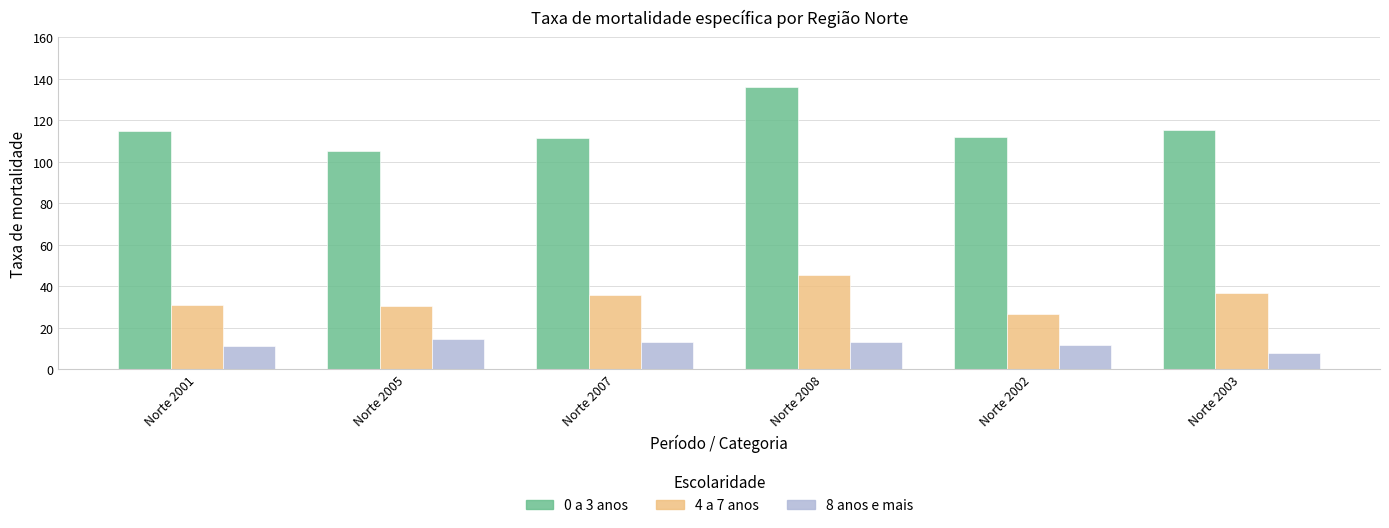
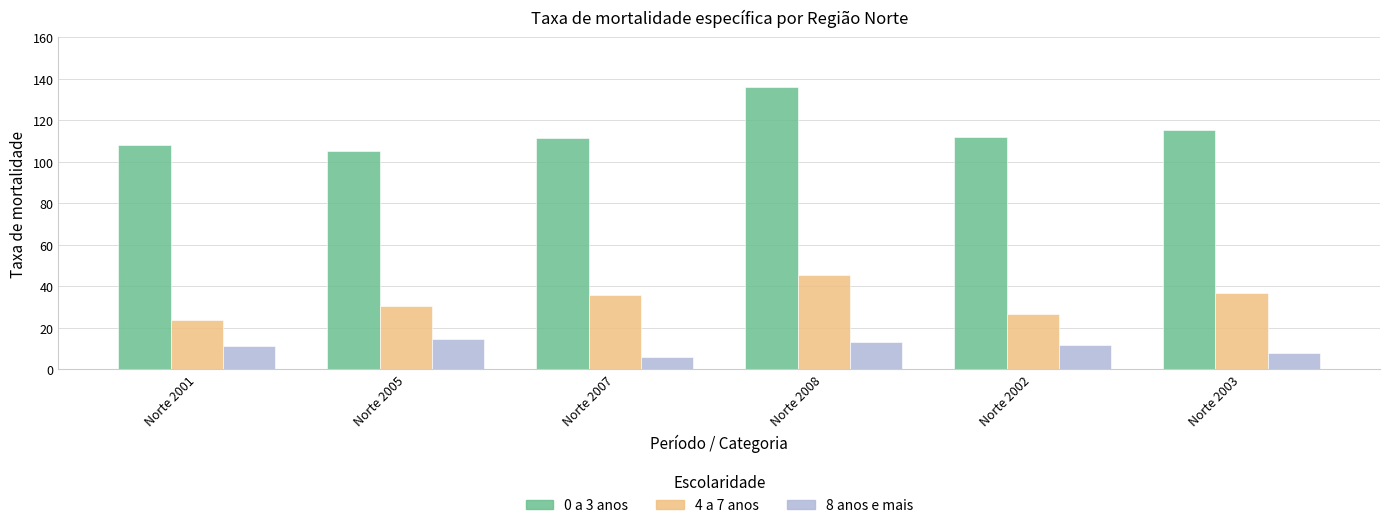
0 a 3 anos, Norte 2001: 115 -> 108
4 a 7 anos, Norte 2001: 31 -> 24
8 anos e mais, Norte 2007: 13 -> 6
